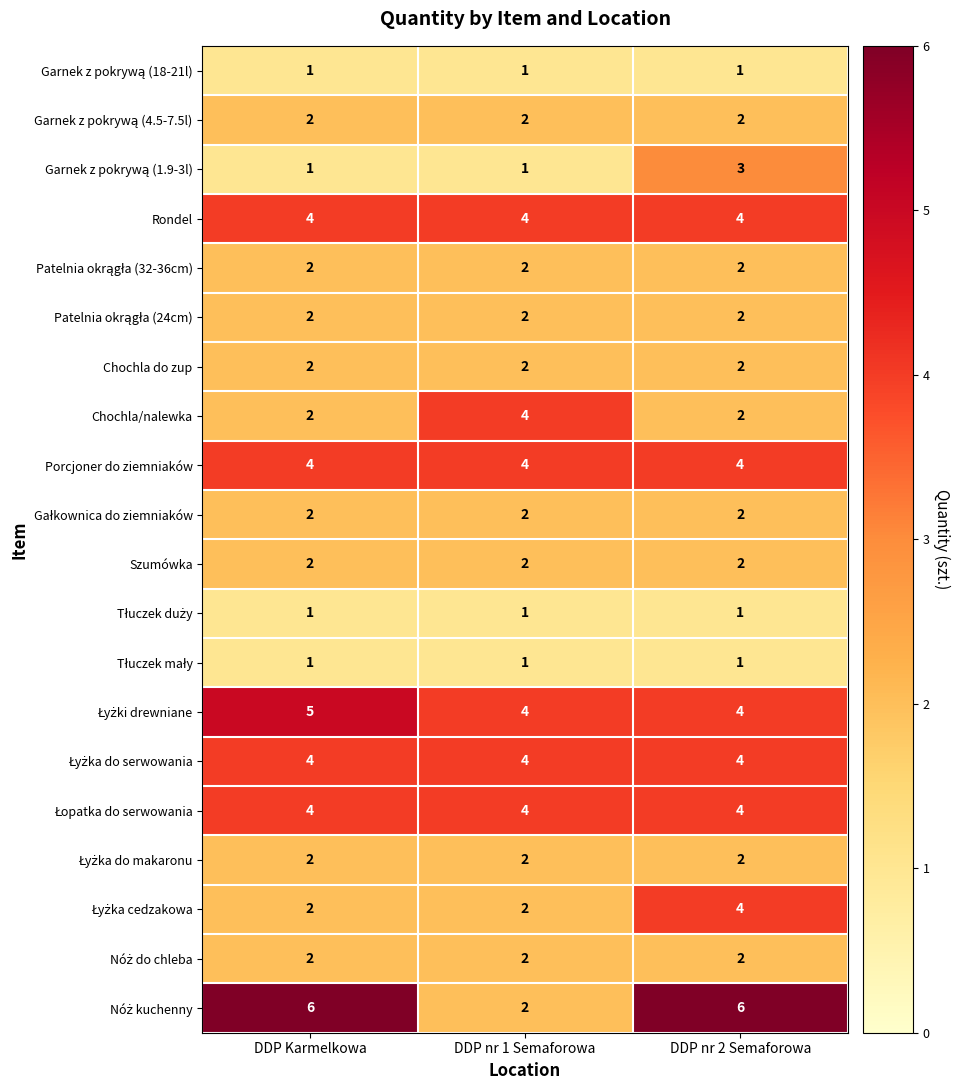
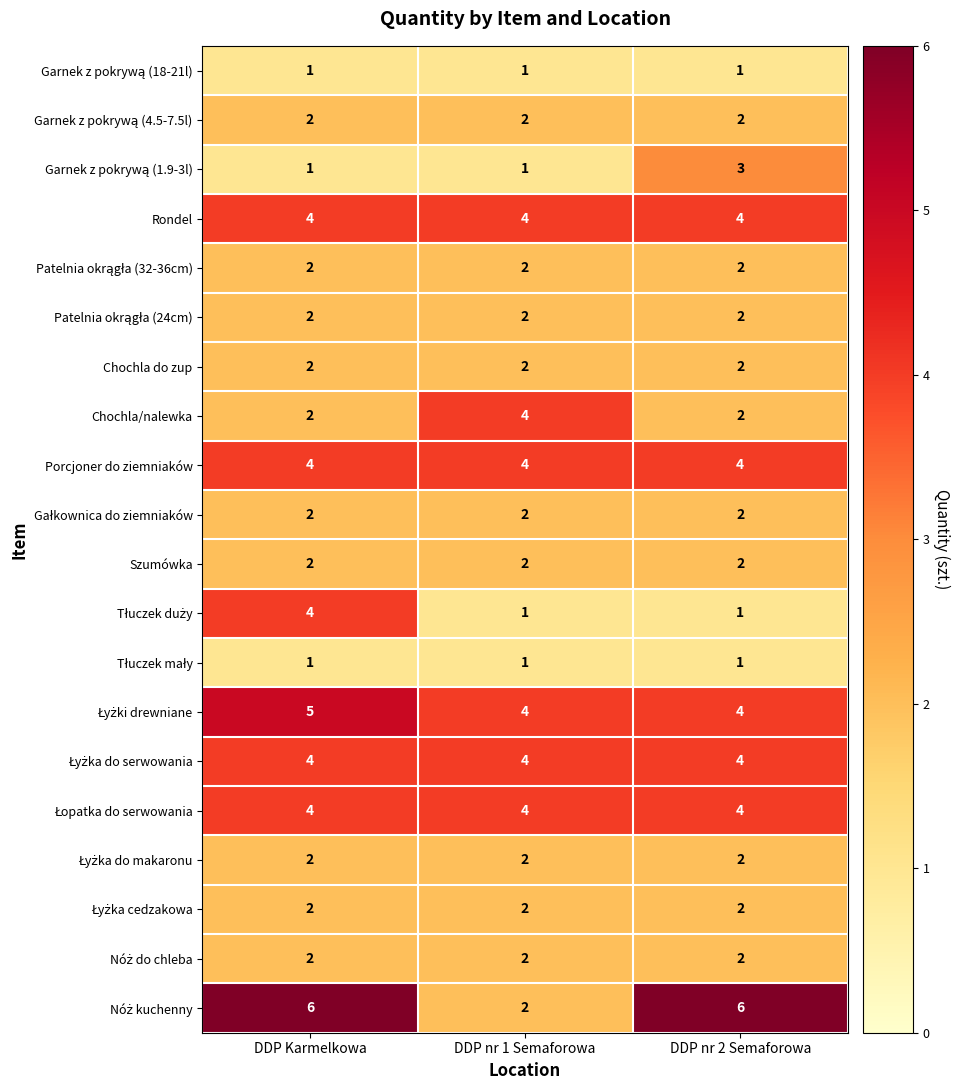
Tłuczek duży, DDP Karmelkowa: 1 -> 4
Łyżka cedzakowa, DDP nr 2 Semaforowa: 4 -> 2
